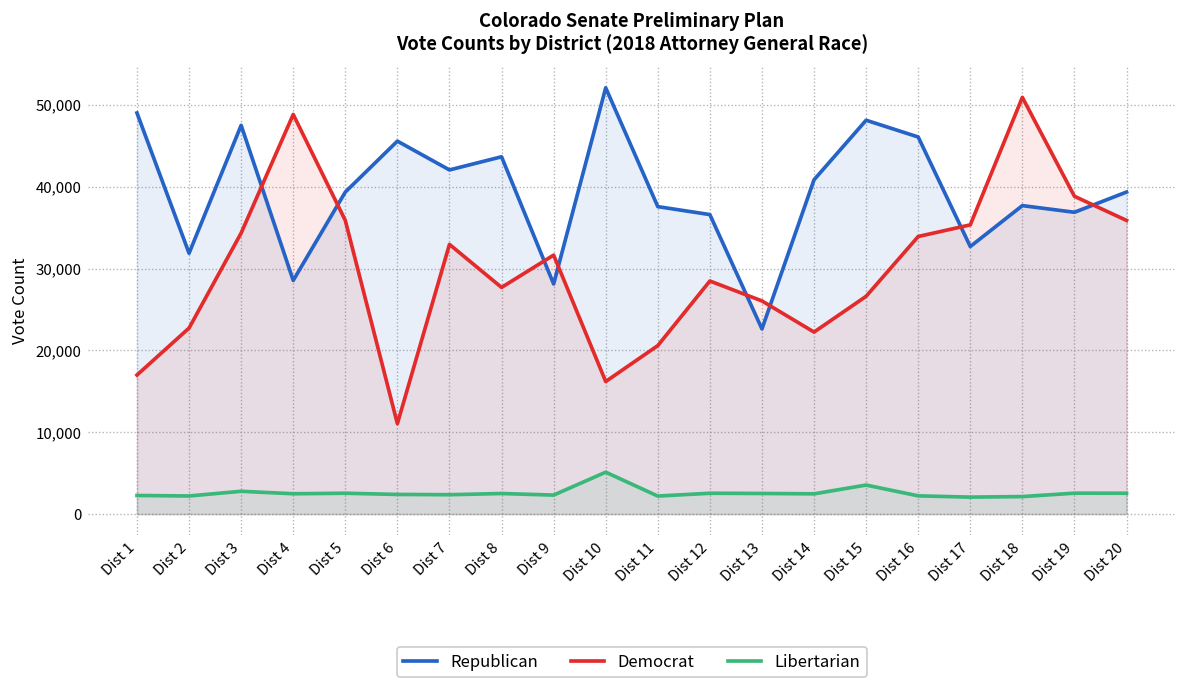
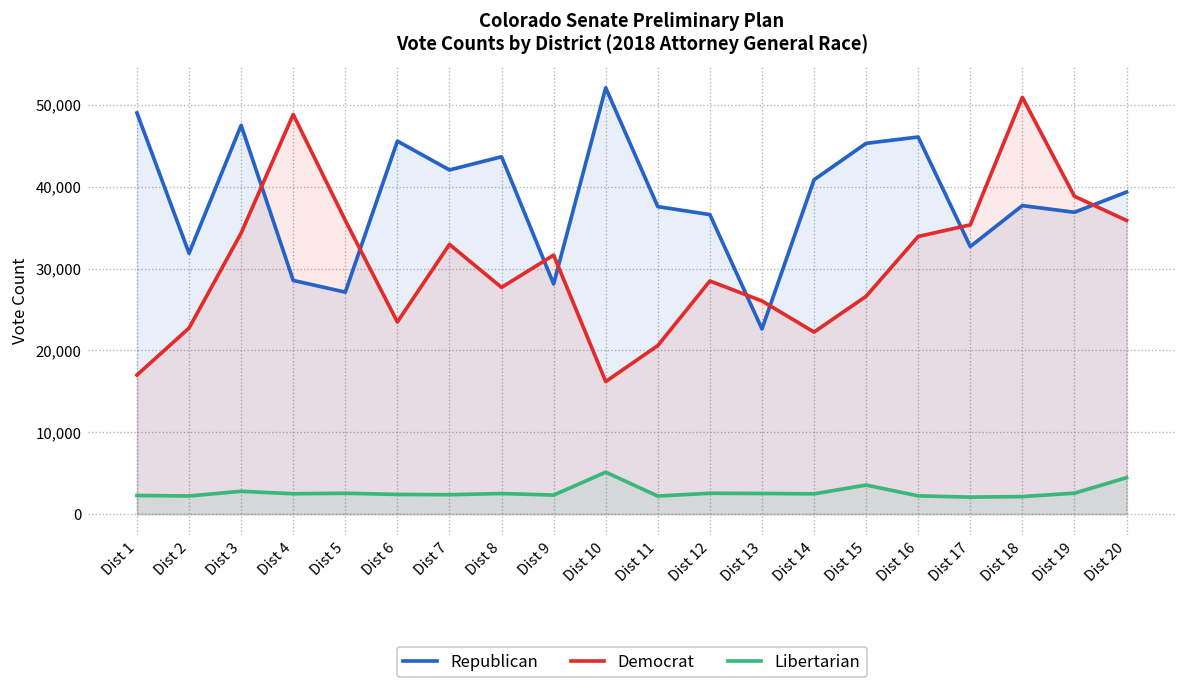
Republican, Dist 5: 39,000 -> 27,000
Democrat, Dist 6: 11,000 -> 23,000
Republican, Dist 15: 48,000 -> 45,000
Libertarian, Dist 20: 3,000 -> 4,000
